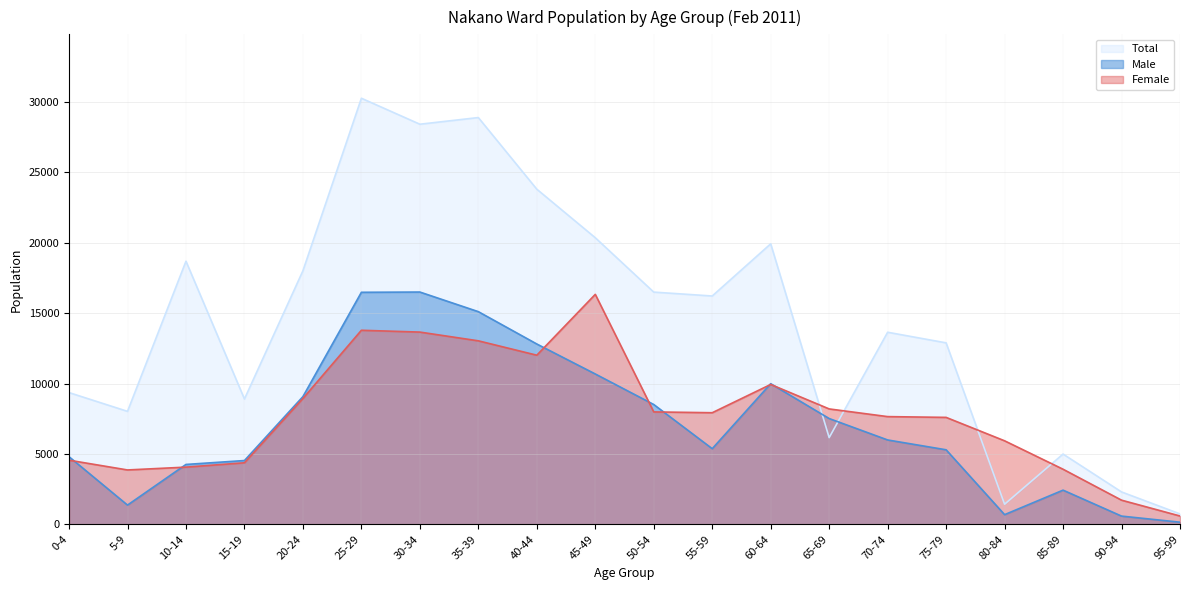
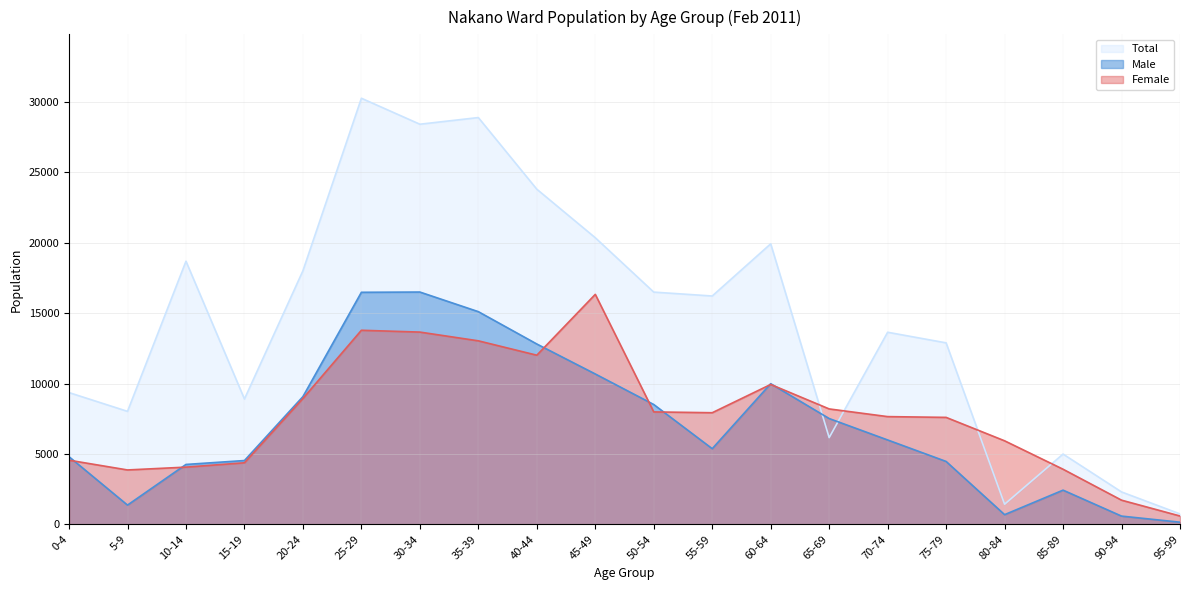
Male, 75-79: 5300 -> 4500
